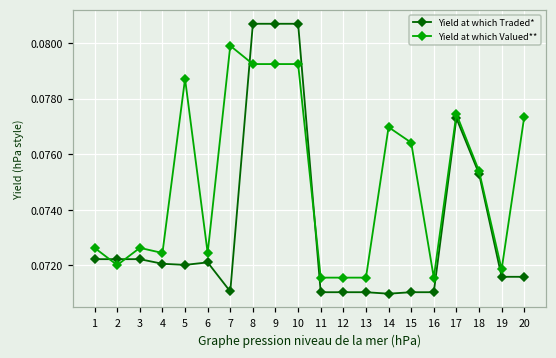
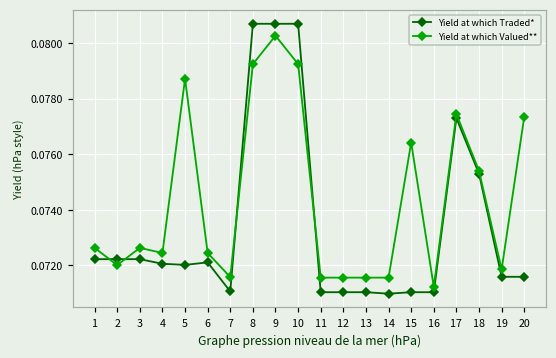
Yield at which Valued**, 7: 0.0799 -> 0.0716
Yield at which Valued**, 9: 0.0792 -> 0.0803
Yield at which Valued**, 14: 0.0770 -> 0.0716
Yield at which Valued**, 16: 0.0716 -> 0.0712
